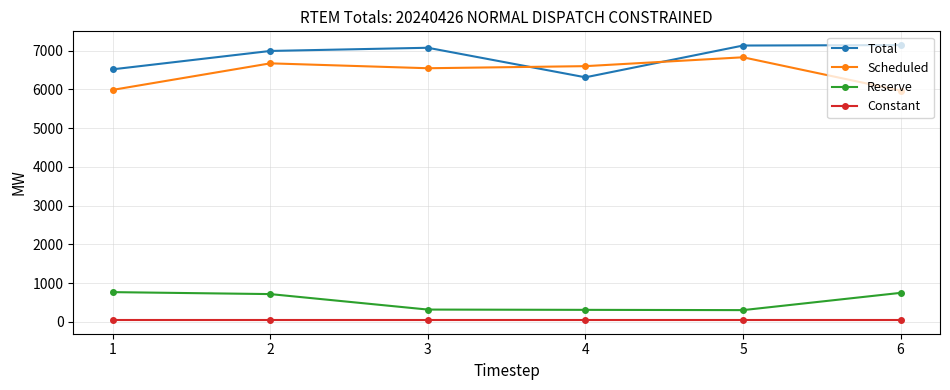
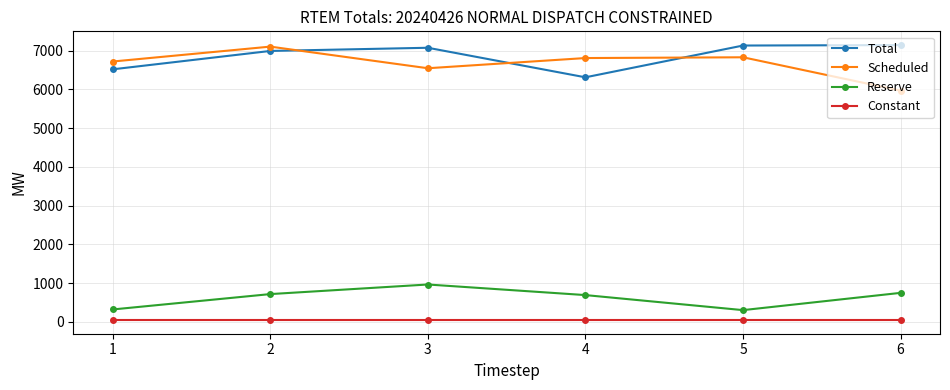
Scheduled, 1: 6000 -> 6700
Reserve, 1: 800 -> 300
Scheduled, 2: 6700 -> 7100
Reserve, 3: 300 -> 1000
Scheduled, 4: 6600 -> 6800
Reserve, 4: 300 -> 700
